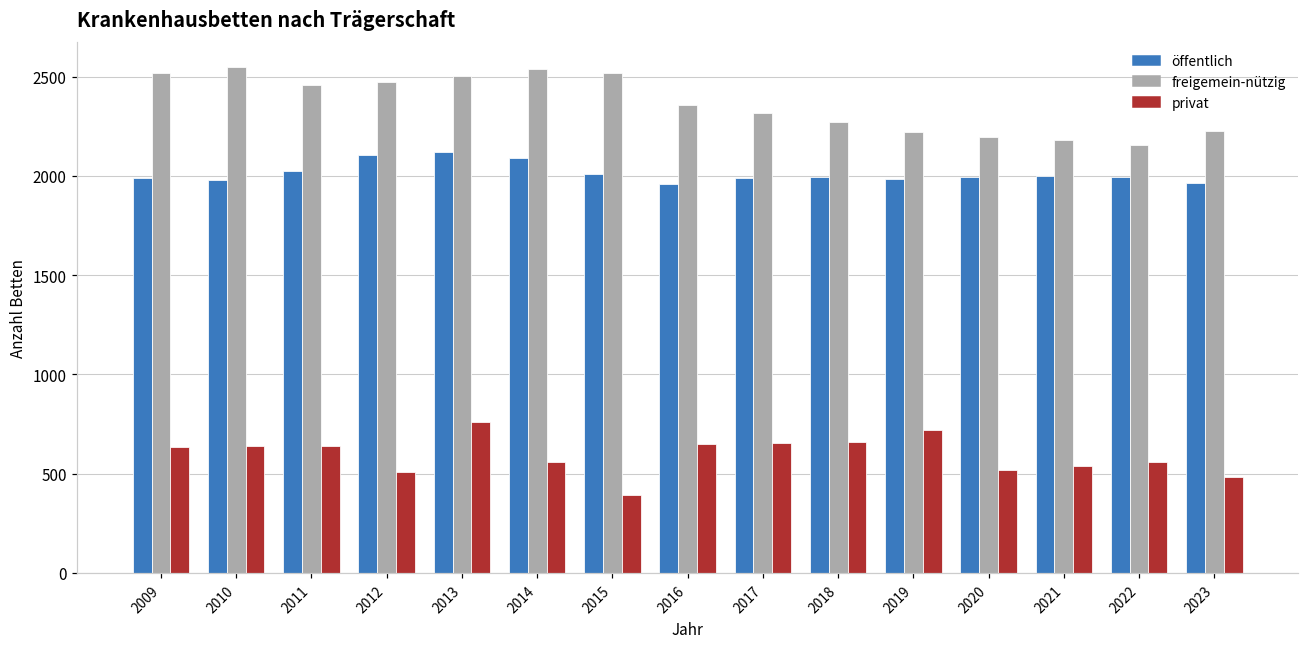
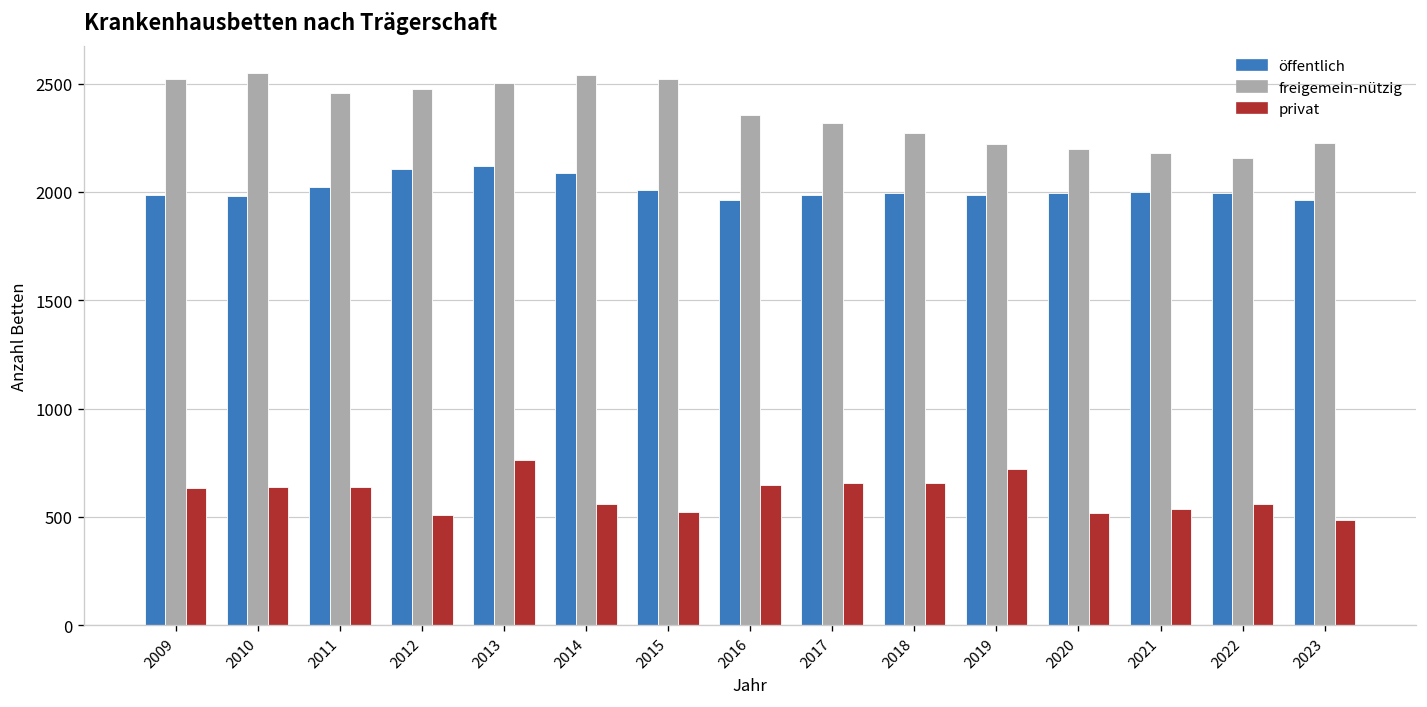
privat, 2015: 390 -> 520
